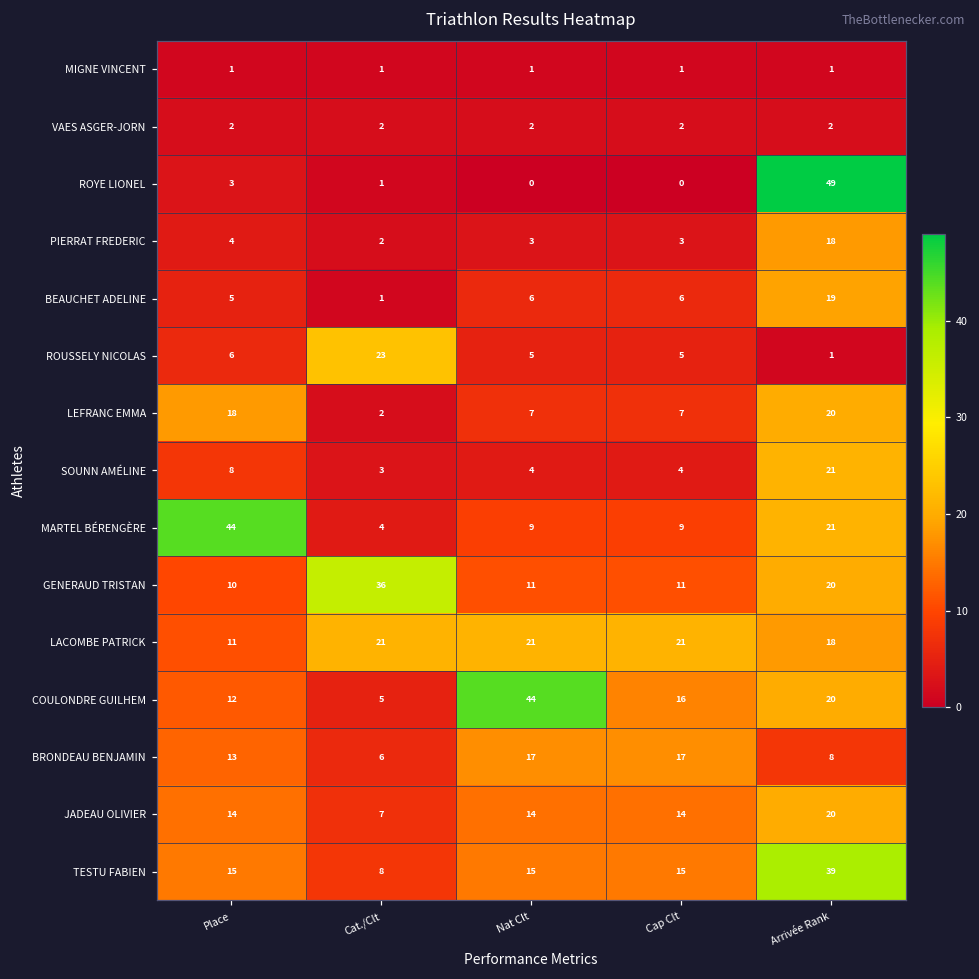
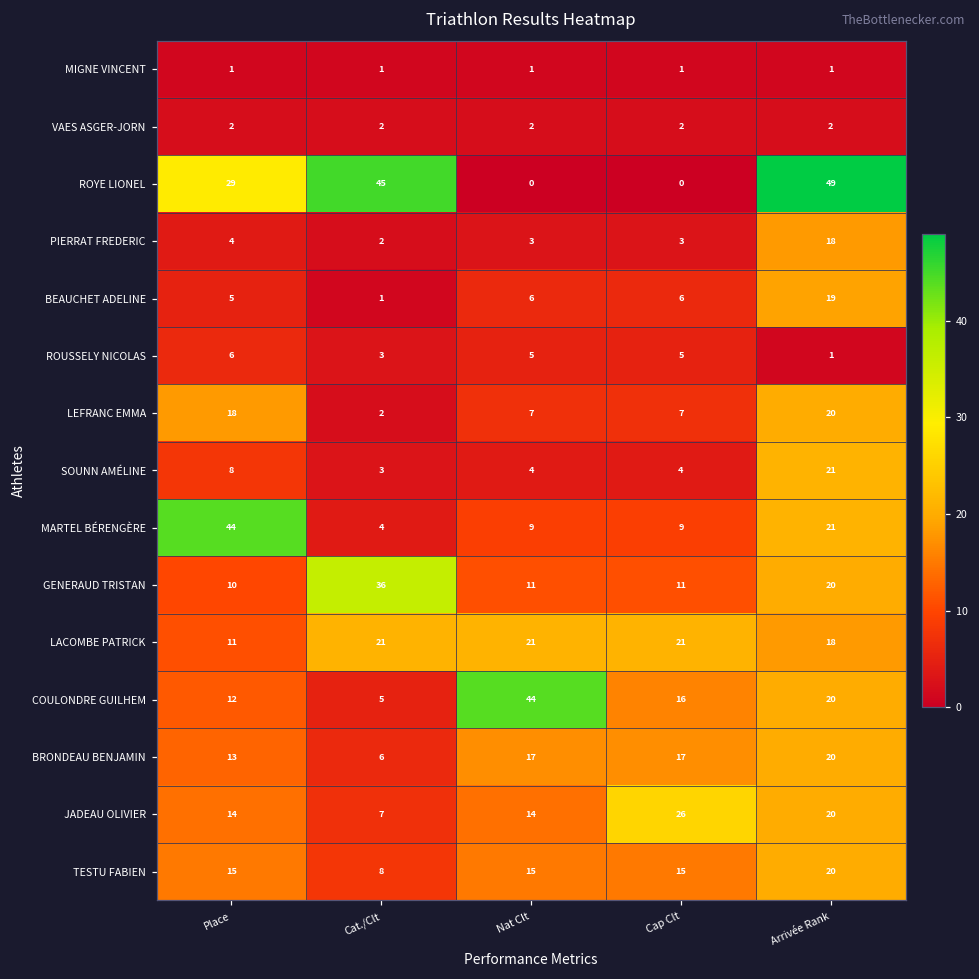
ROYE LIONEL, Place: 3 -> 29
ROYE LIONEL, Cat./Clt: 1 -> 45
ROUSSELY NICOLAS, Cat./Clt: 23 -> 3
BRONDEAU BENJAMIN, Arrivée Rank: 8 -> 20
JADEAU OLIVIER, Cap Clt: 14 -> 26
TESTU FABIEN, Arrivée Rank: 39 -> 20
